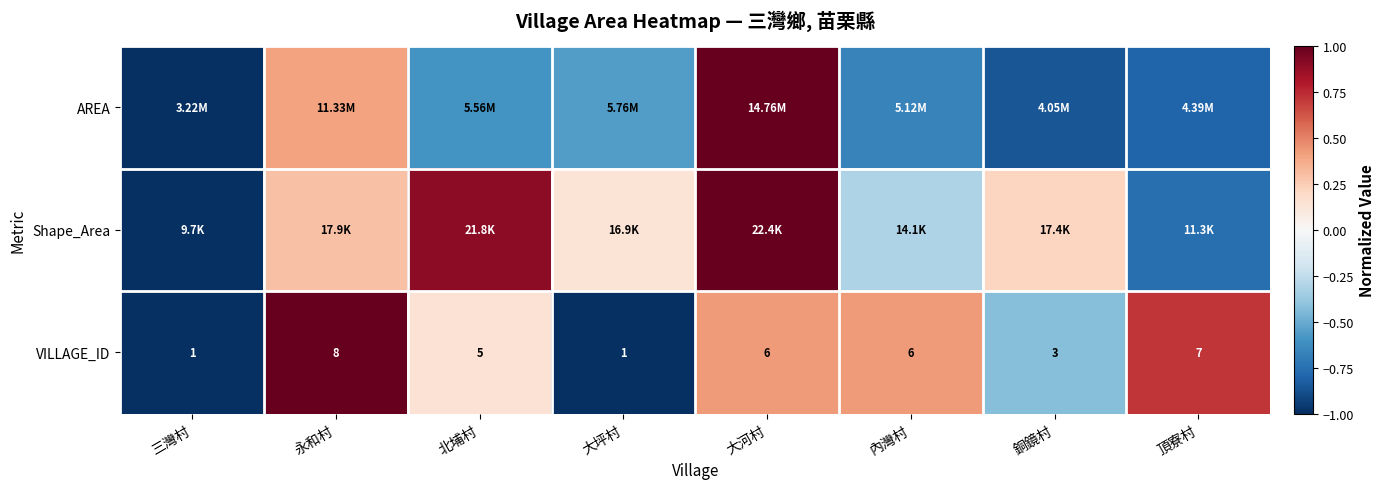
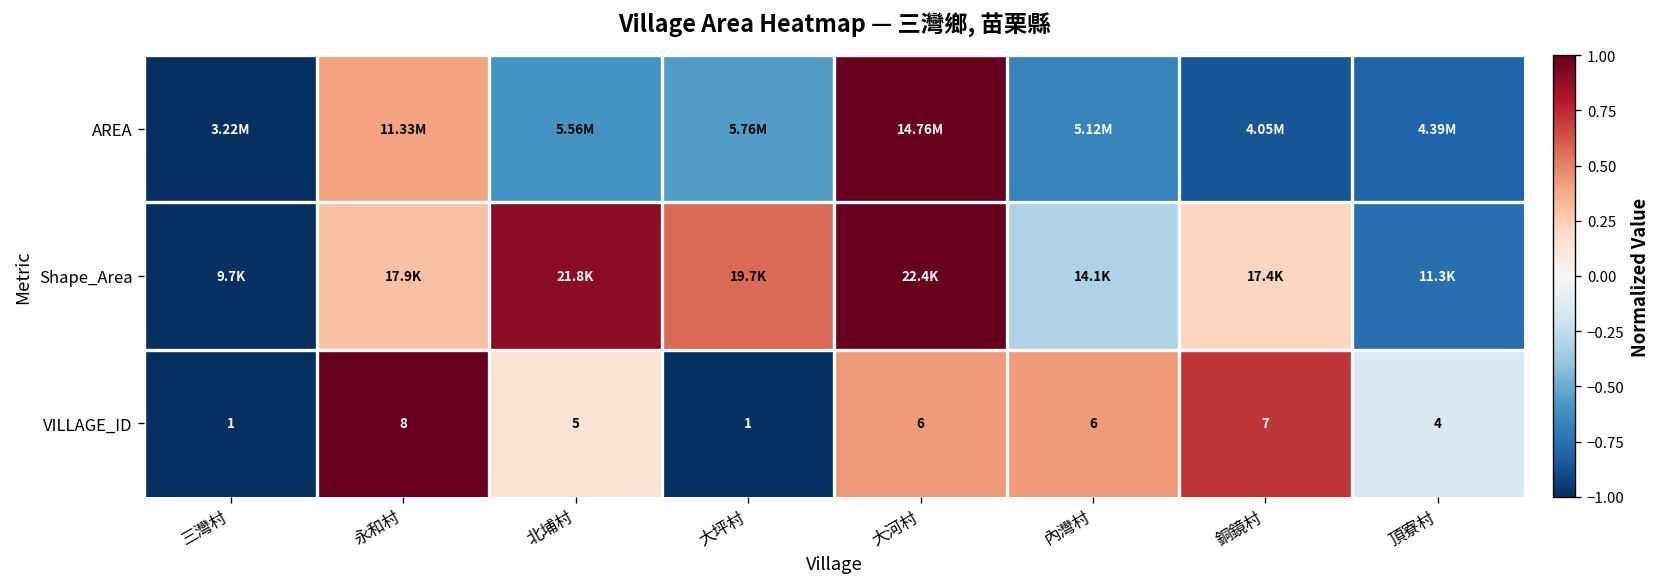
Shape_Area, 大坪村: 16.9K -> 19.7K
VILLAGE_ID, 銅鏡村: 3 -> 7
VILLAGE_ID, 頂寮村: 7 -> 4
